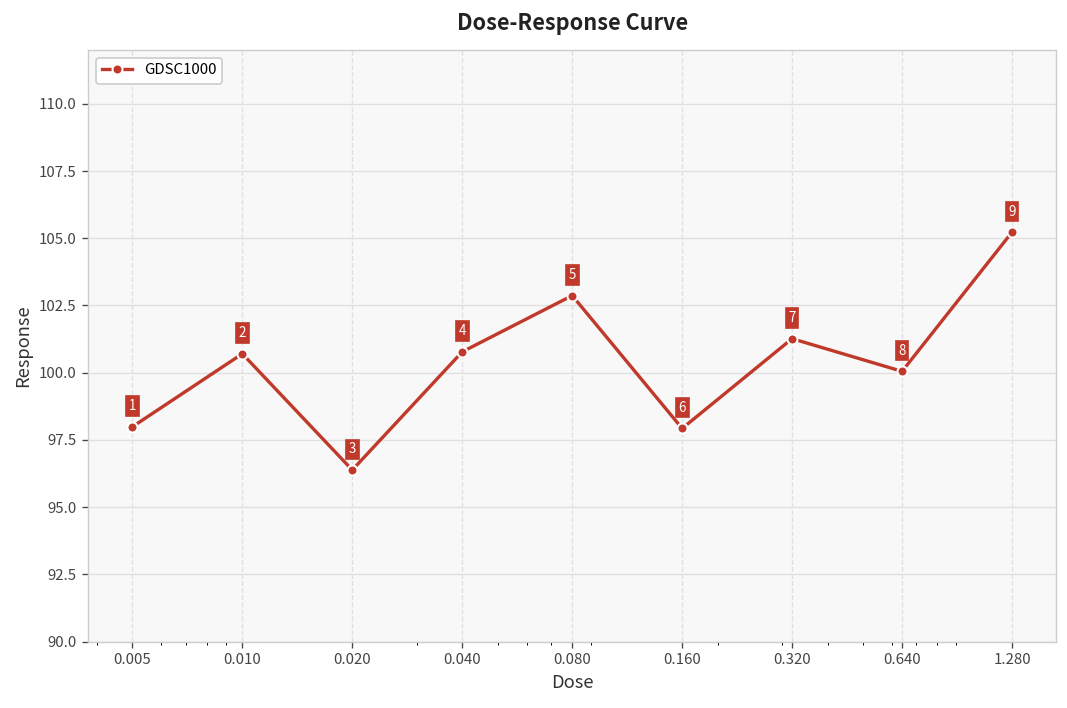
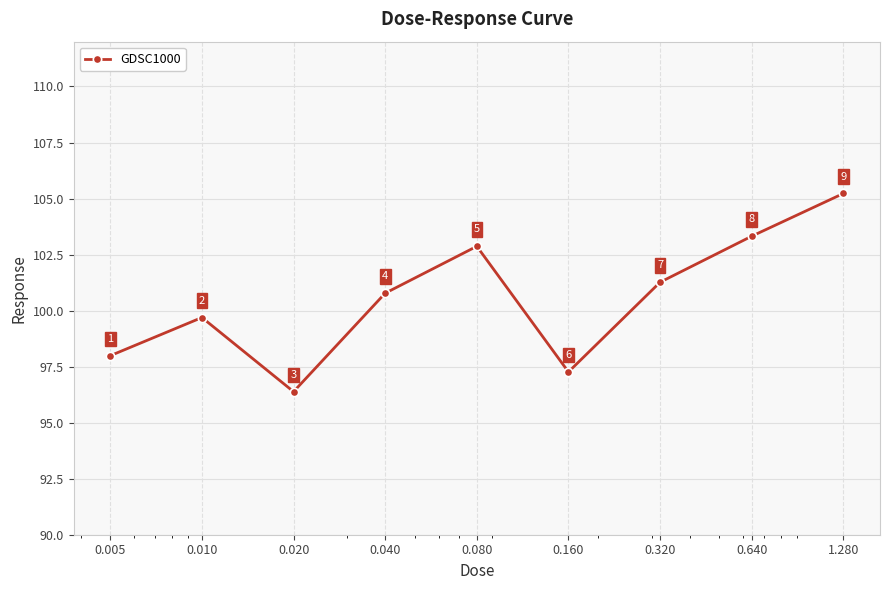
0.010: 100.7 -> 99.7
0.160: 97.9 -> 97.3
0.640: 100.1 -> 103.3
